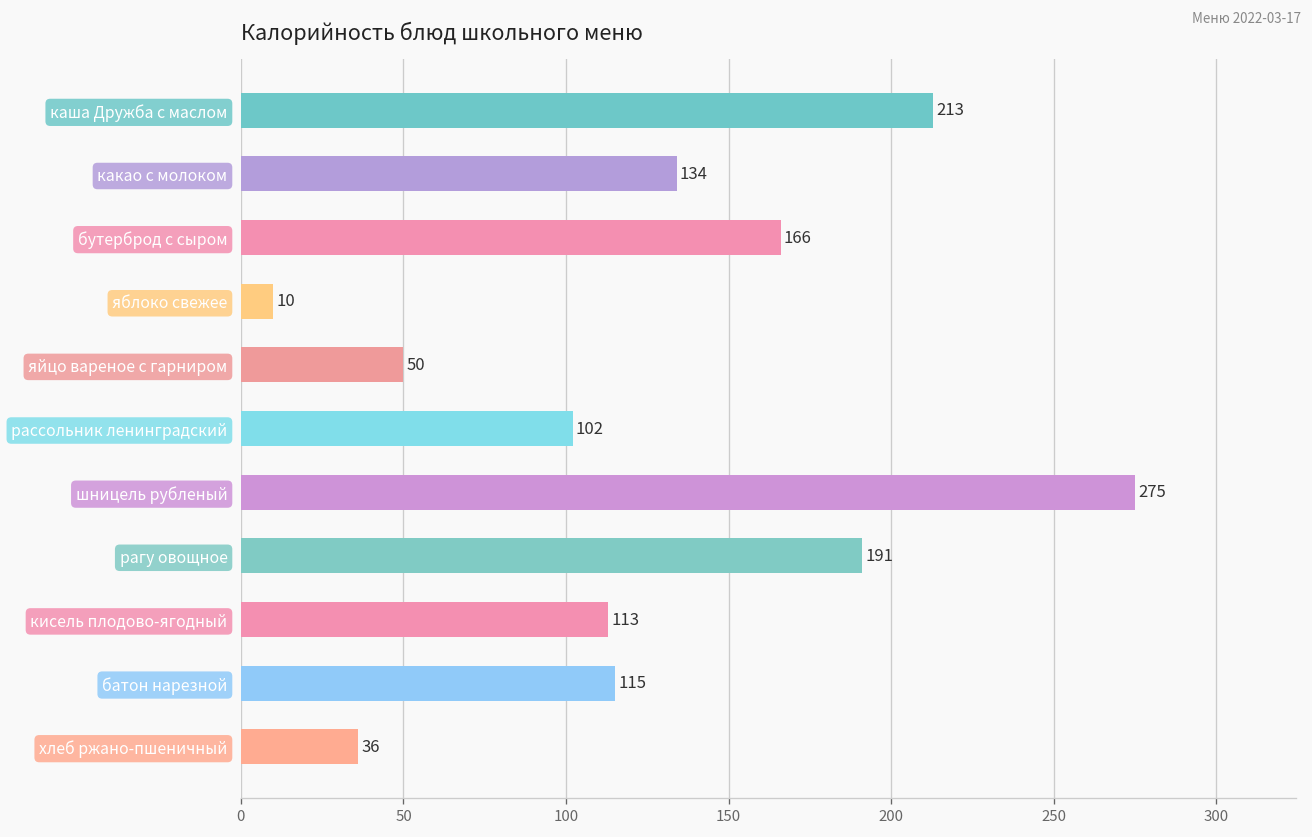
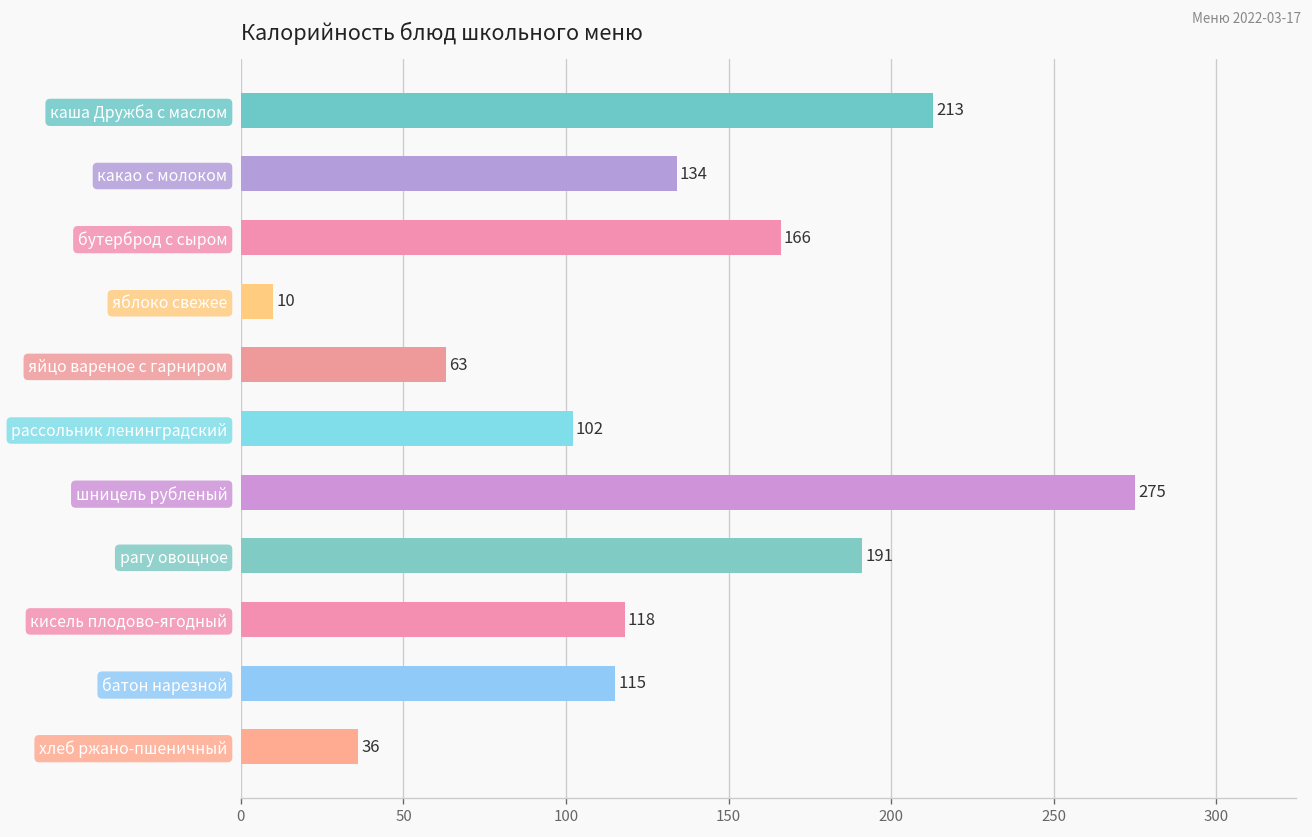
яйцо вареное с гарниром: 50 -> 63
кисель плодово-ягодный: 113 -> 118
